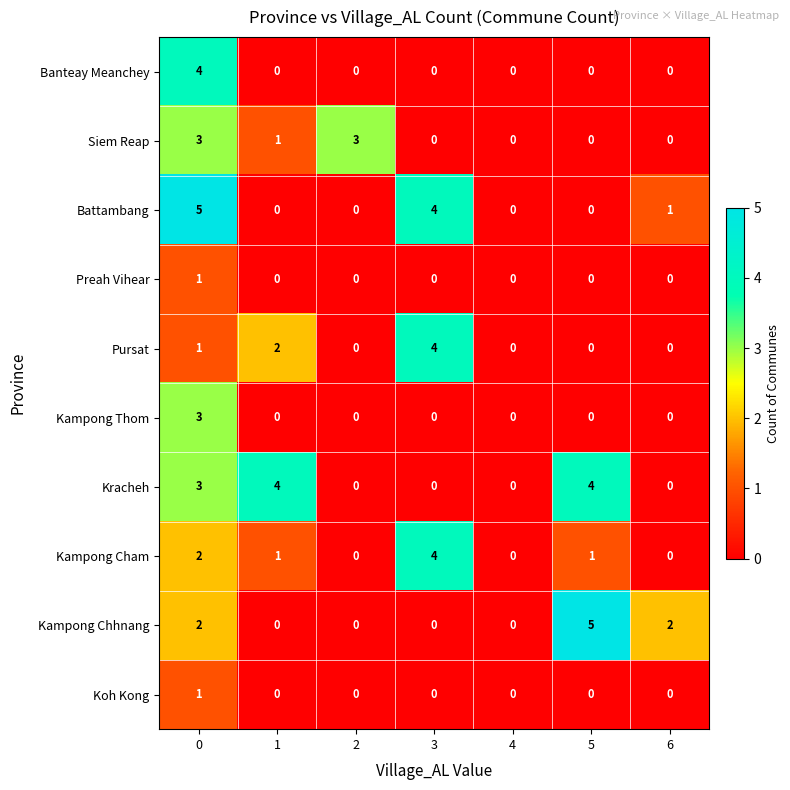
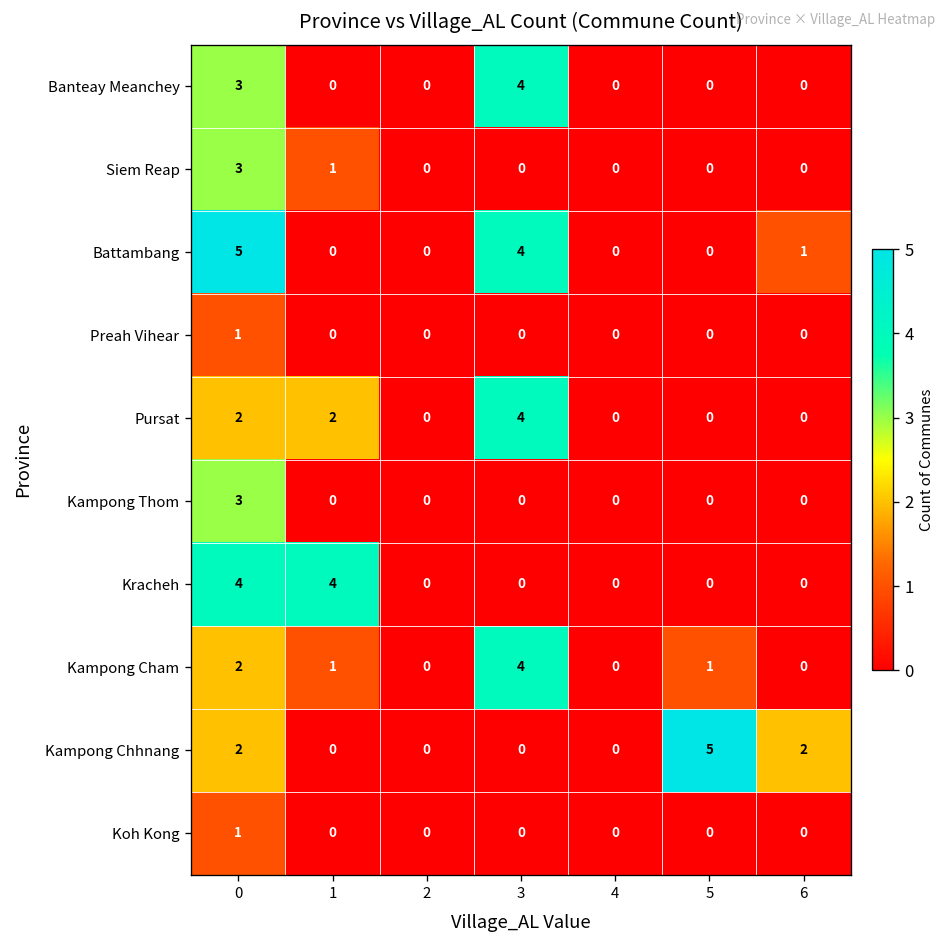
Banteay Meanchey, 0: 4 -> 3
Banteay Meanchey, 3: 0 -> 4
Siem Reap, 2: 3 -> 0
Pursat, 0: 1 -> 2
Kracheh, 0: 3 -> 4
Kracheh, 5: 4 -> 0
